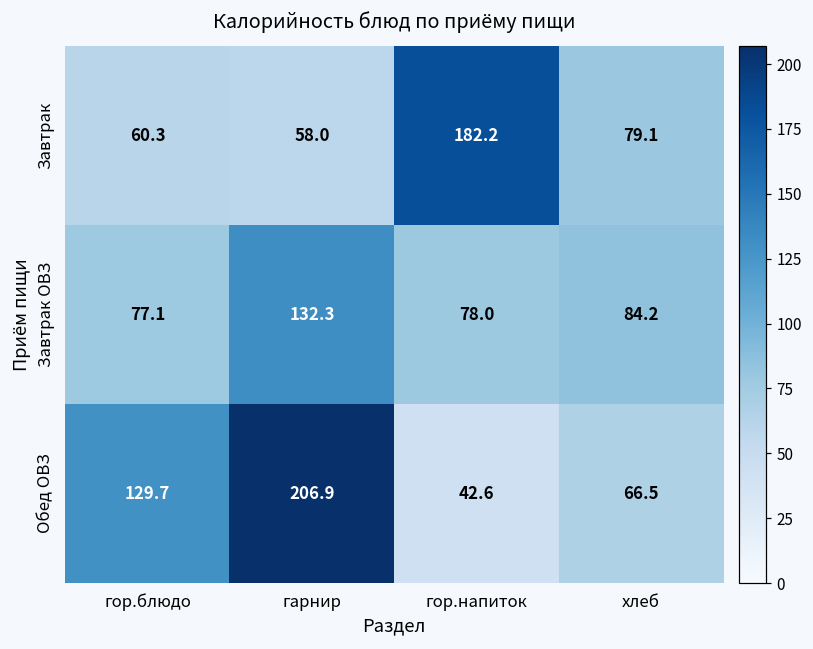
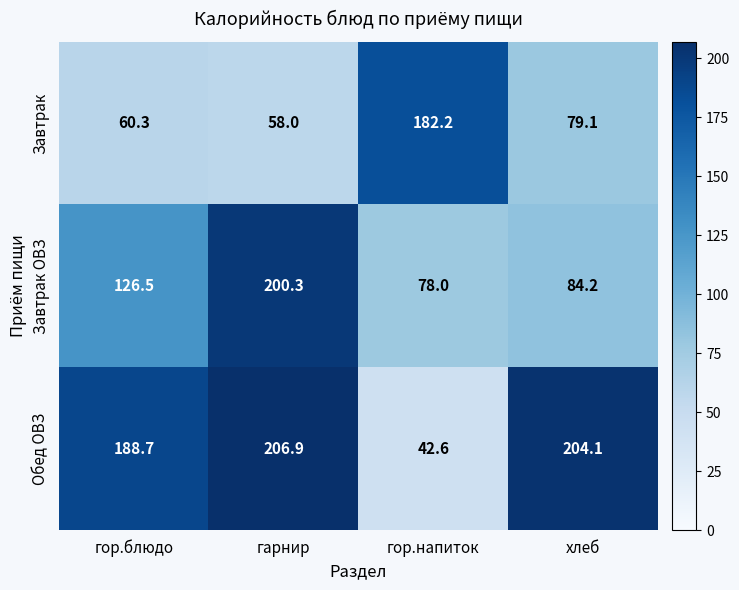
Завтрак ОВЗ, гор.блюдо: 77.1 -> 126.5
Завтрак ОВЗ, гарнир: 132.3 -> 200.3
Обед ОВЗ, гор.блюдо: 129.7 -> 188.7
Обед ОВЗ, хлеб: 66.5 -> 204.1
